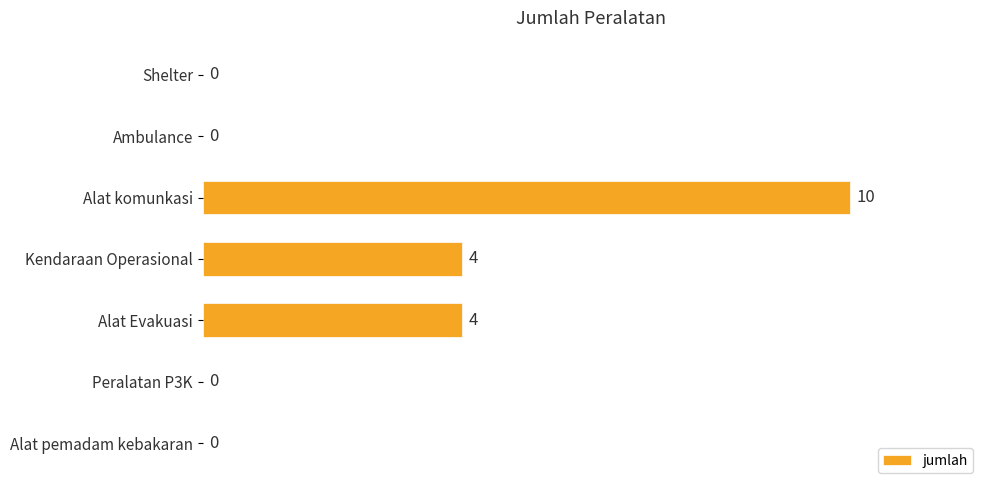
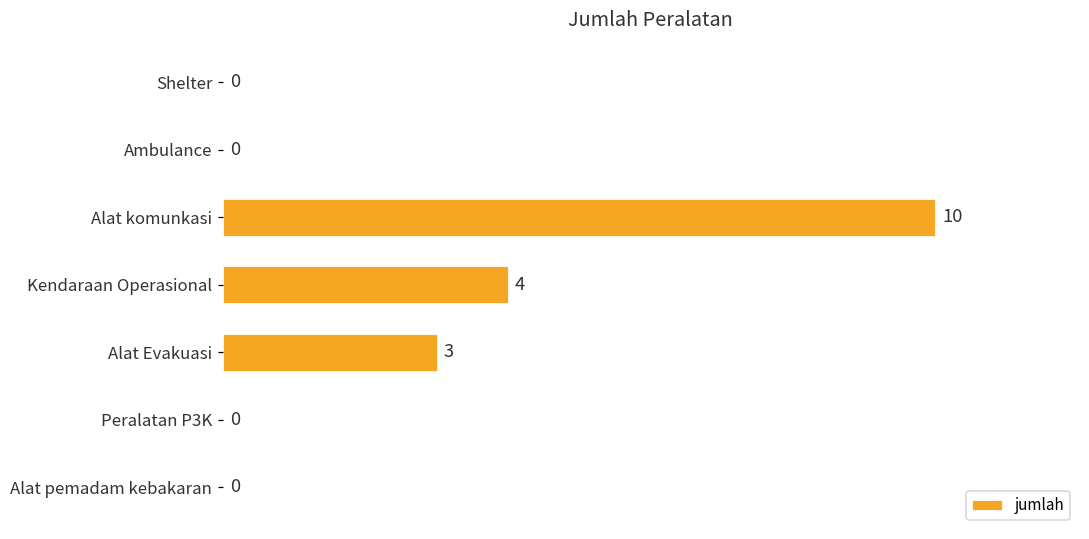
Alat Evakuasi: 4 -> 3
